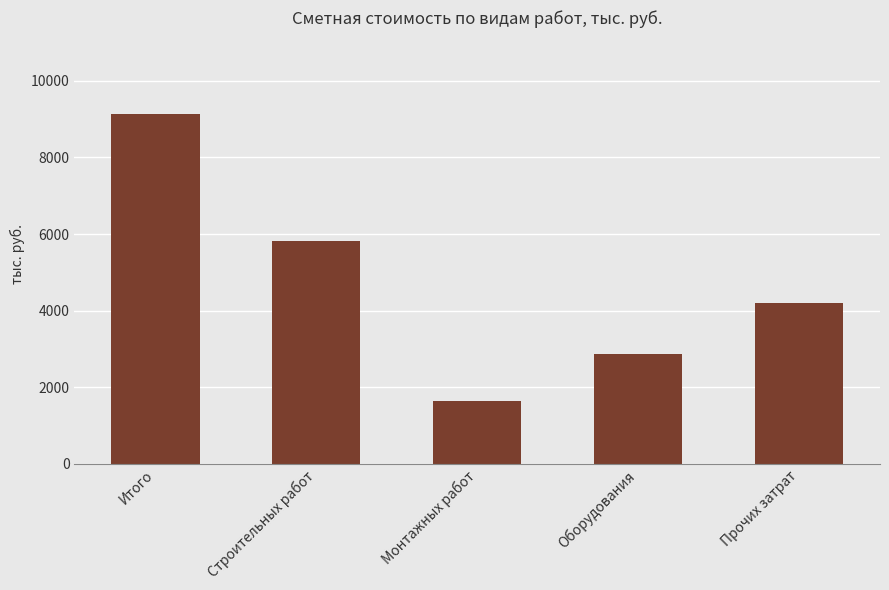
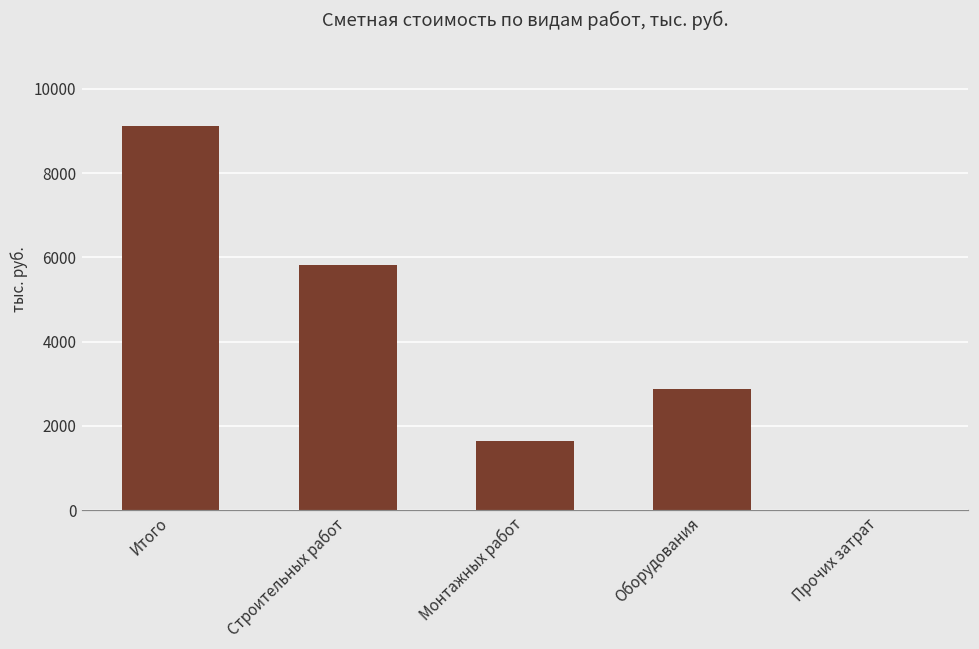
Прочих затрат: 4200 -> 0
